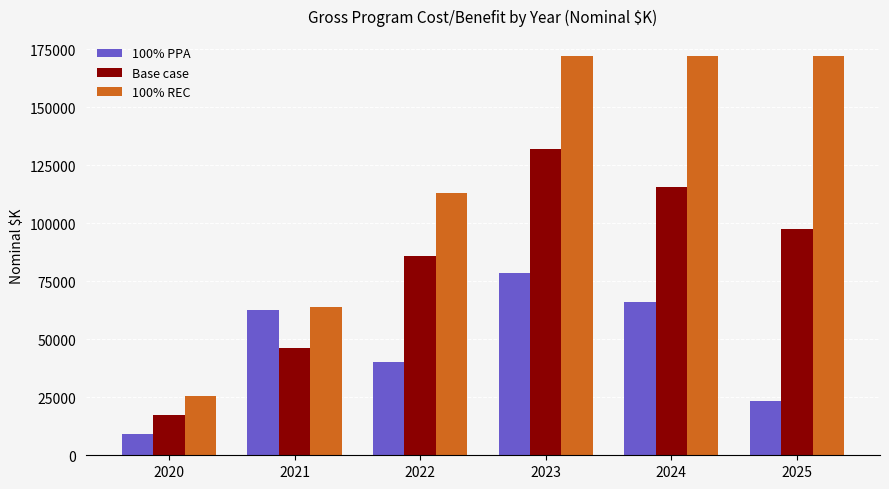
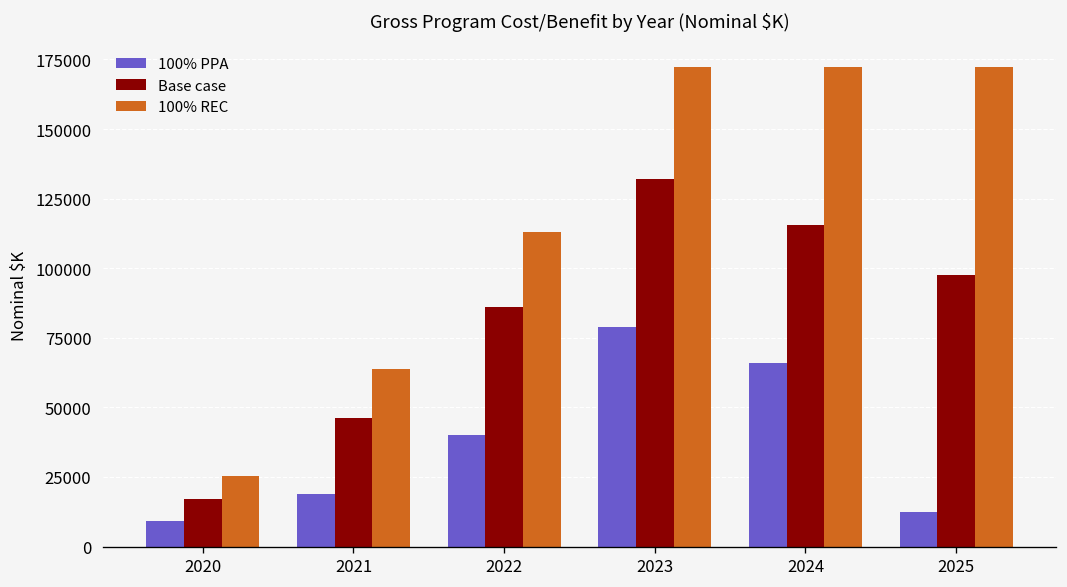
100% PPA, 2021: 63000 -> 19000
100% PPA, 2025: 23000 -> 12000
